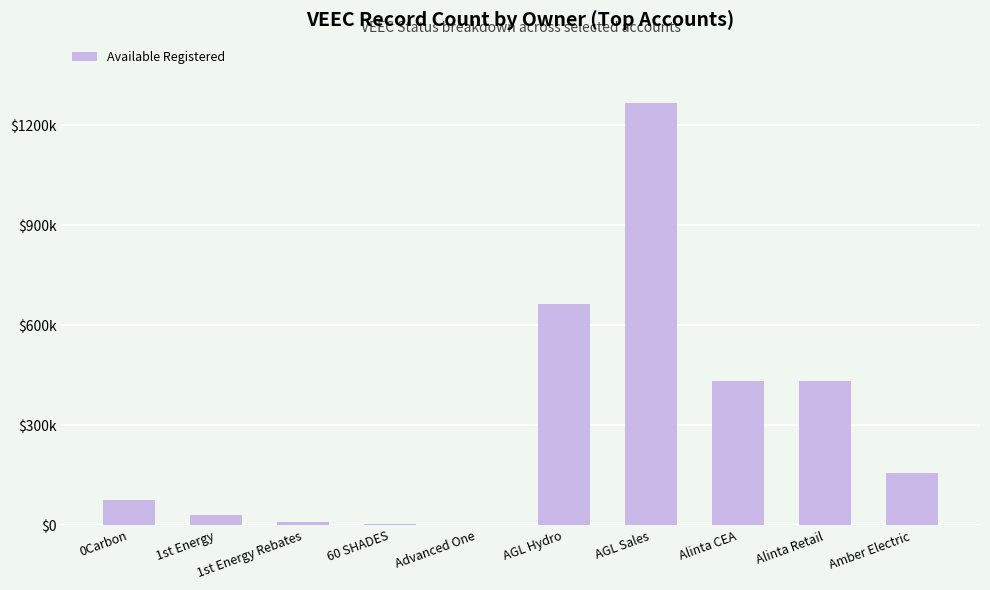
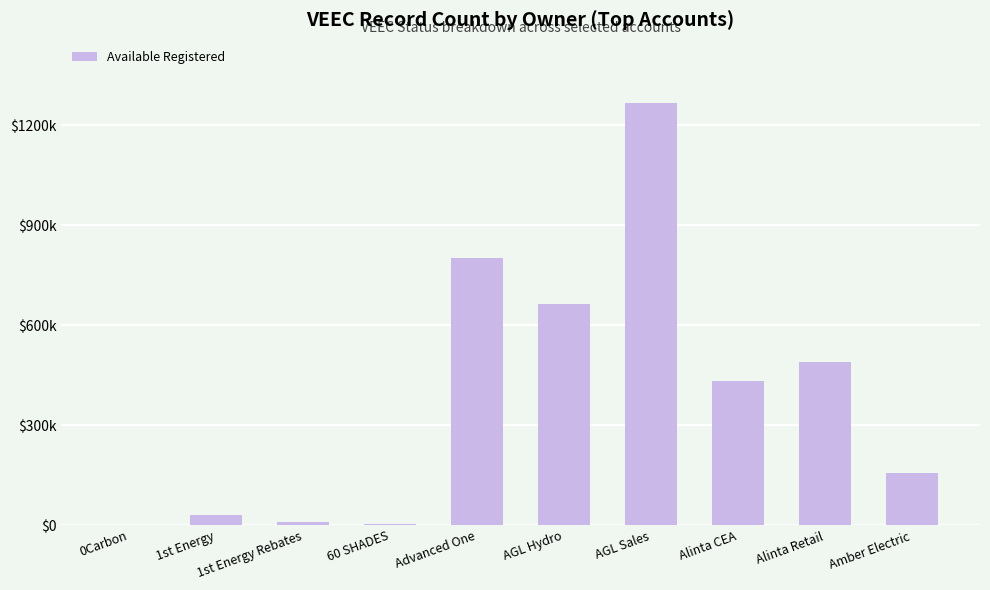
0Carbon: $80000 -> $0
Advanced One: $0 -> $800000
Alinta Retail: $430000 -> $490000
